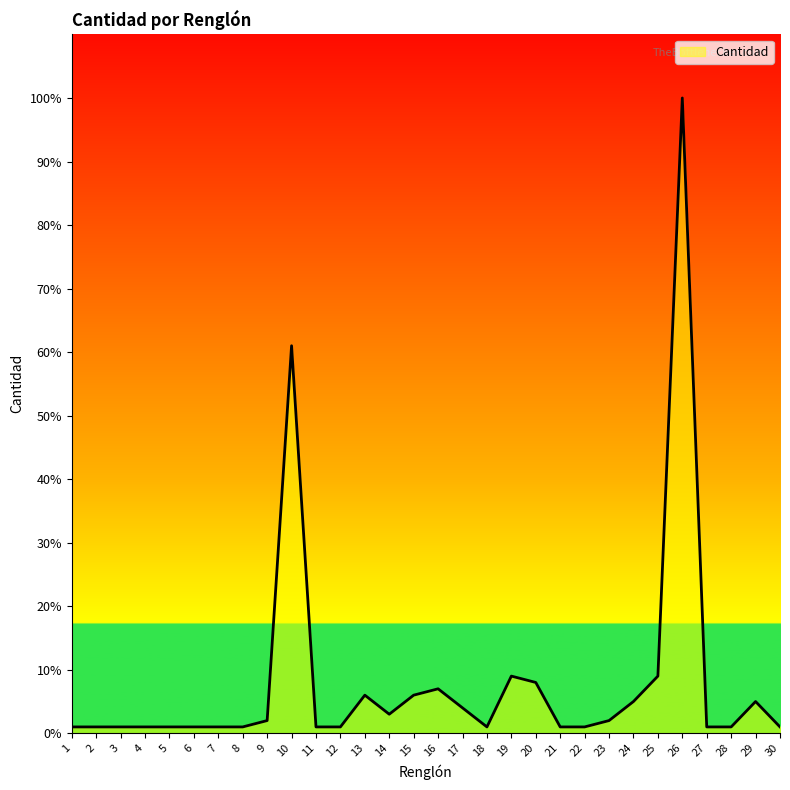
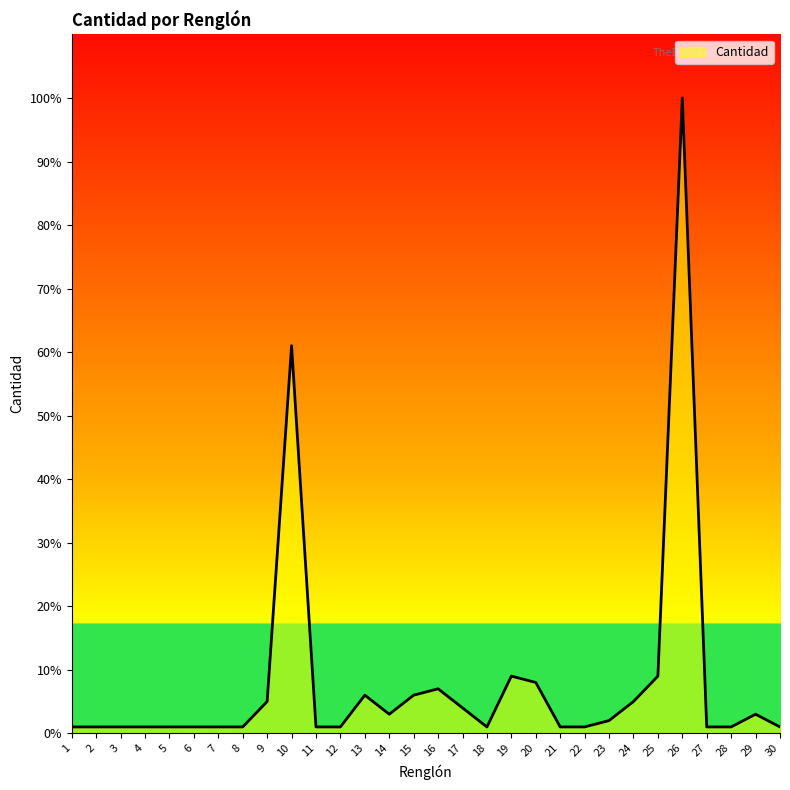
9: 2% -> 5%
29: 5% -> 3%
